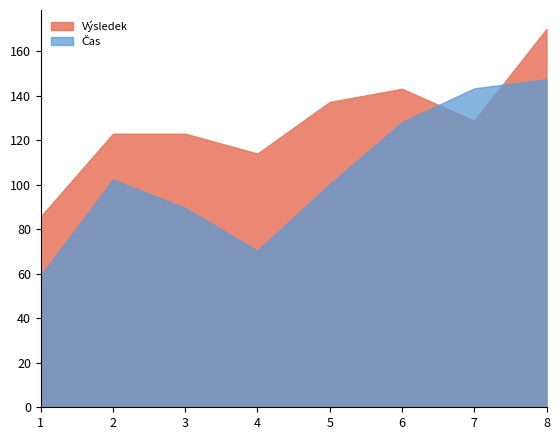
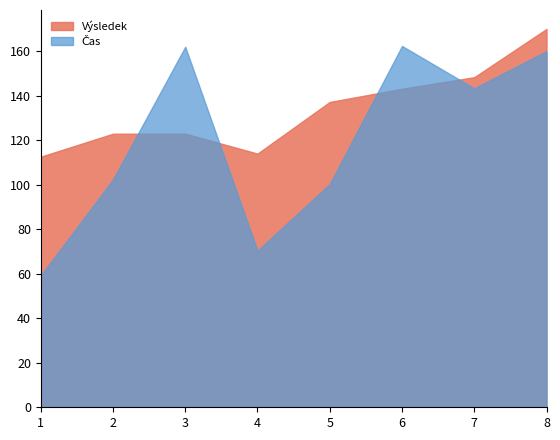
Výsledek, 1: 86 -> 113
Čas, 3: 90 -> 162
Čas, 6: 128 -> 162
Výsledek, 7: 129 -> 148
Čas, 8: 147 -> 160
